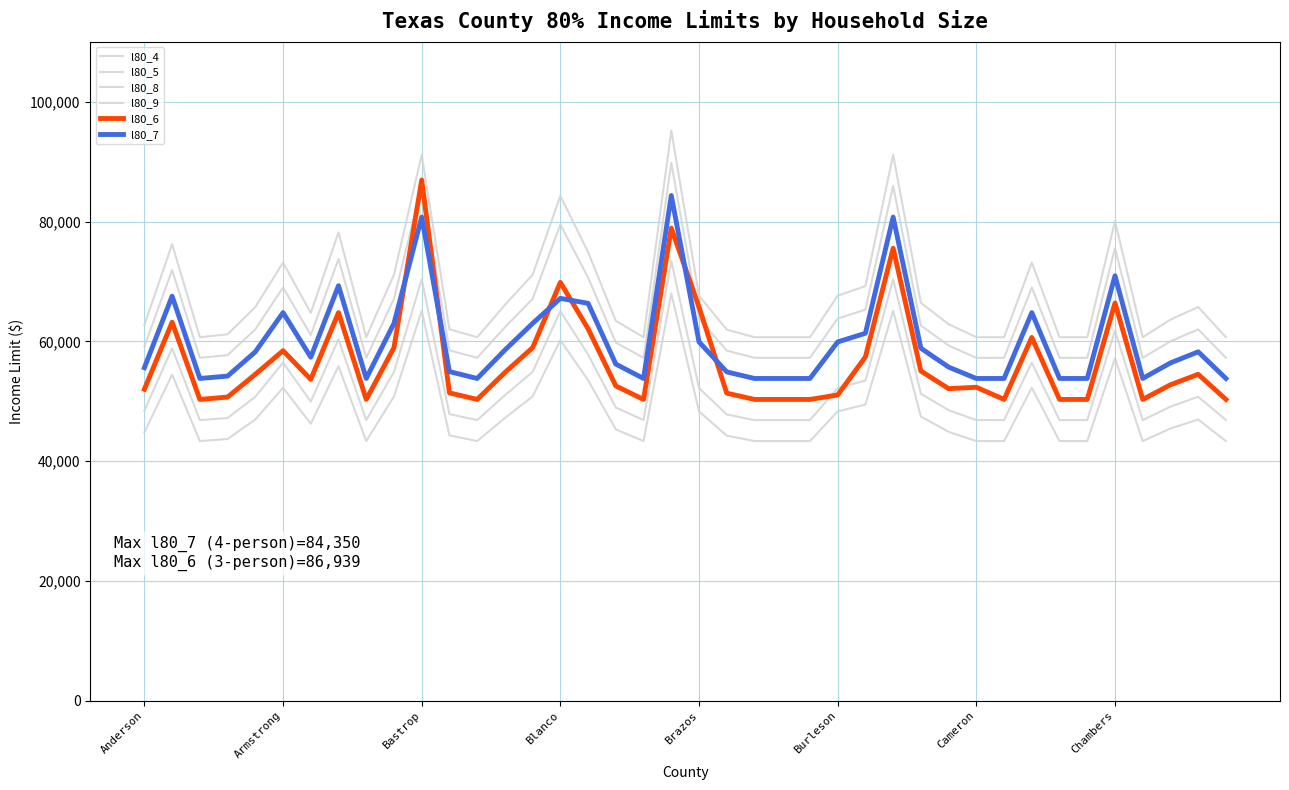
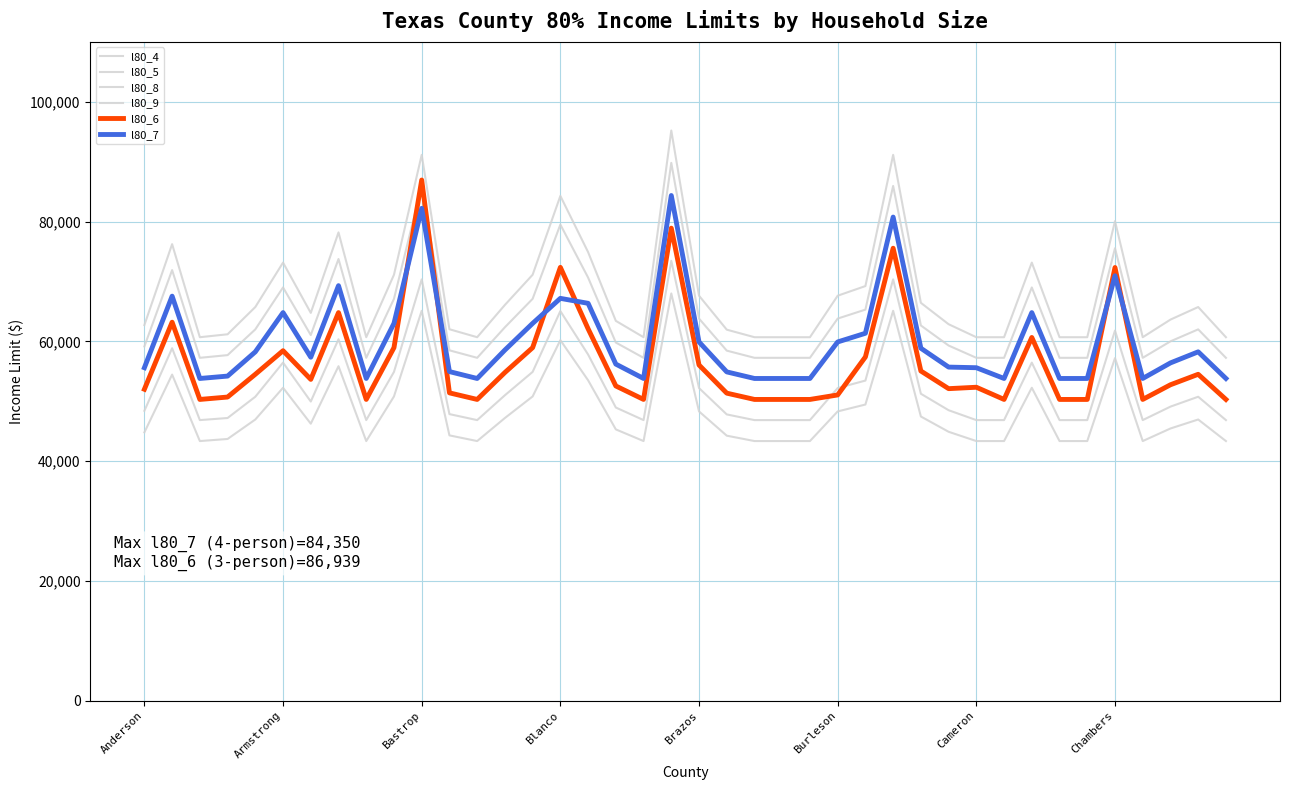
l80_7, Bastrop: 81,000 -> 82,000
l80_6, Blanco: 70,000 -> 72,000
l80_6, Brazos: 66,000 -> 56,000
l80_7, Cameron: 54,000 -> 56,000
l80_6, Chambers: 66,000 -> 72,000
